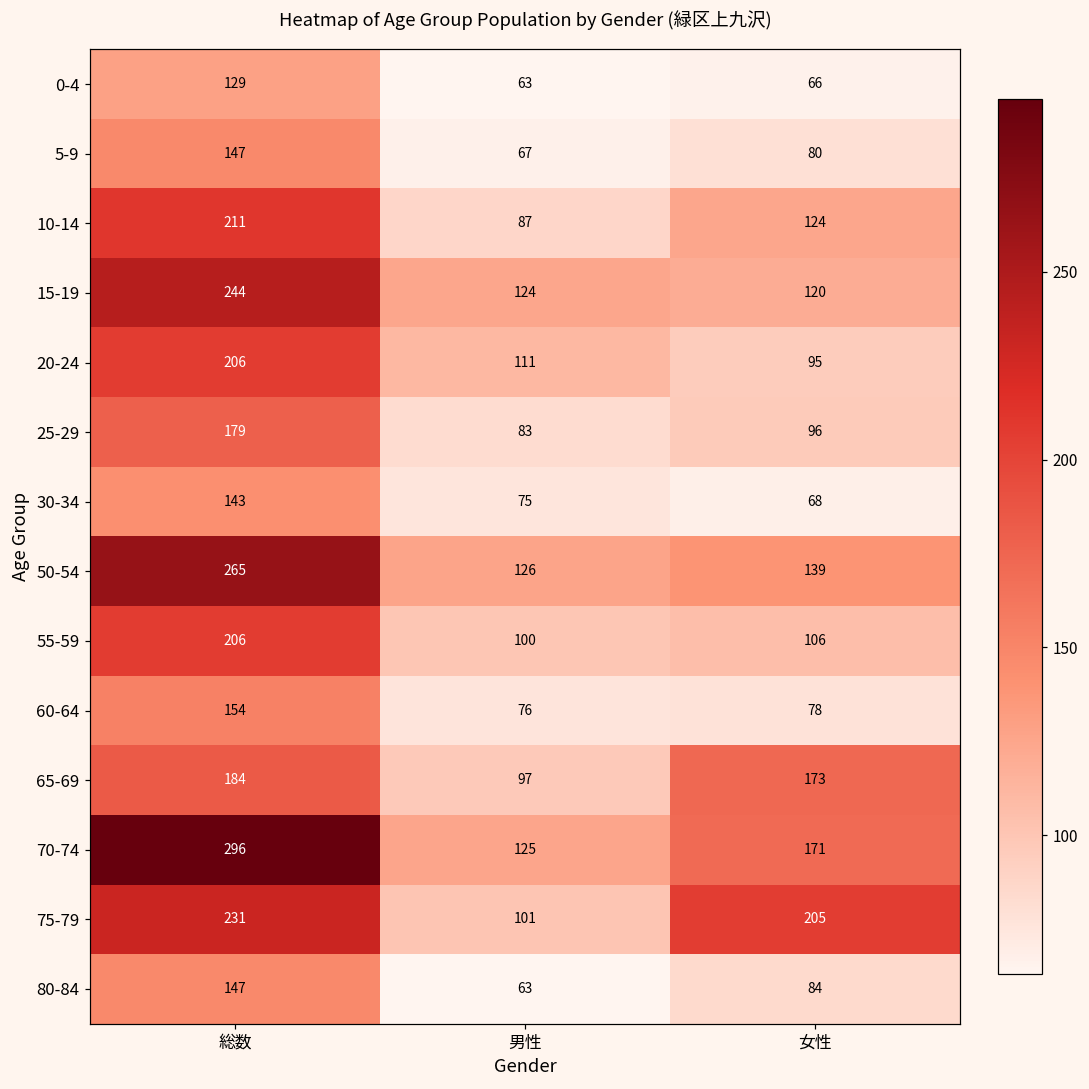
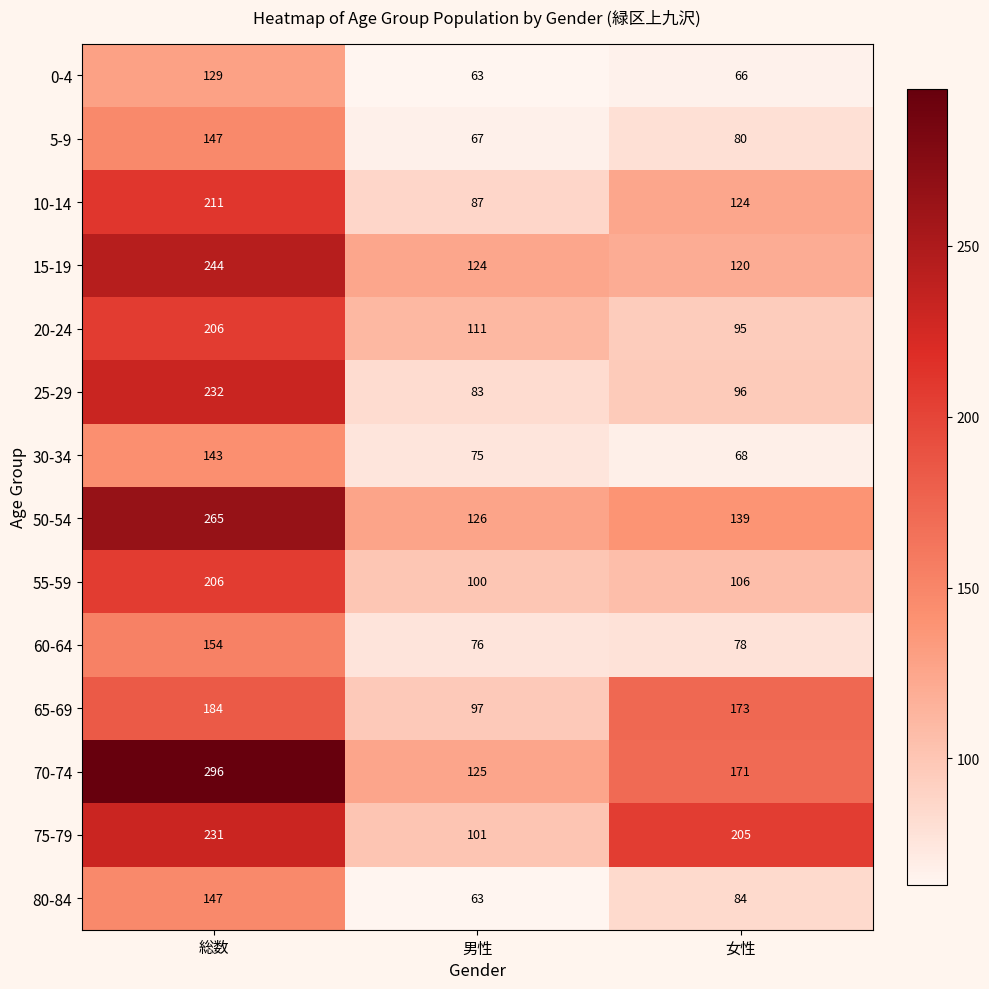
25-29, 総数: 179 -> 232
